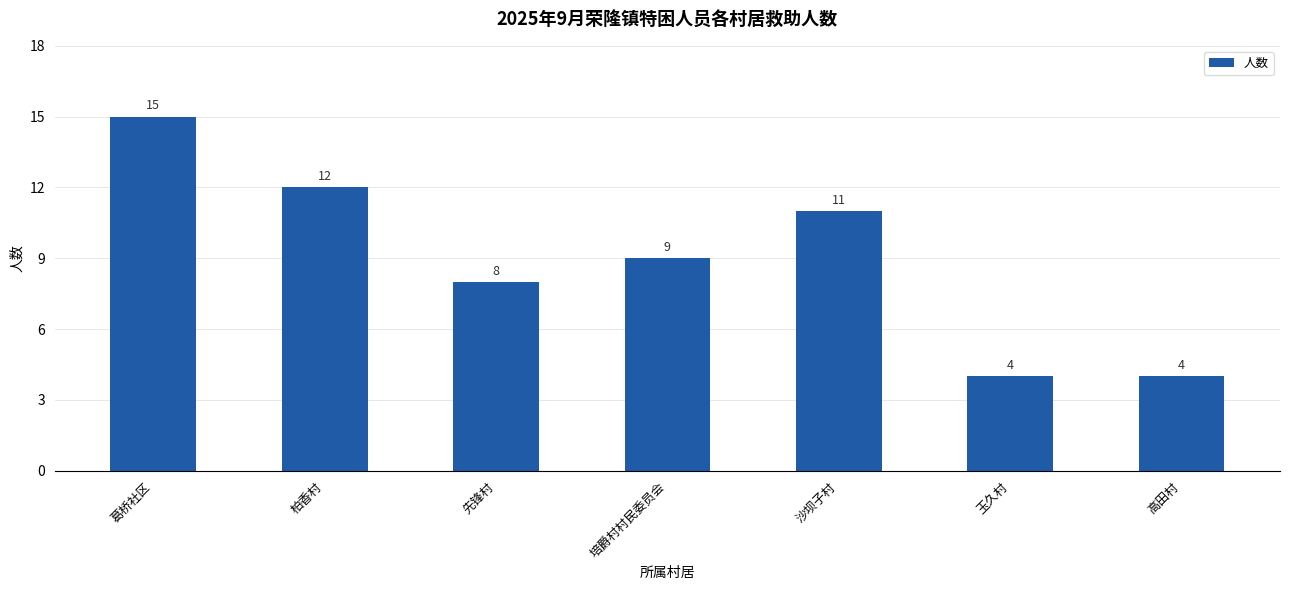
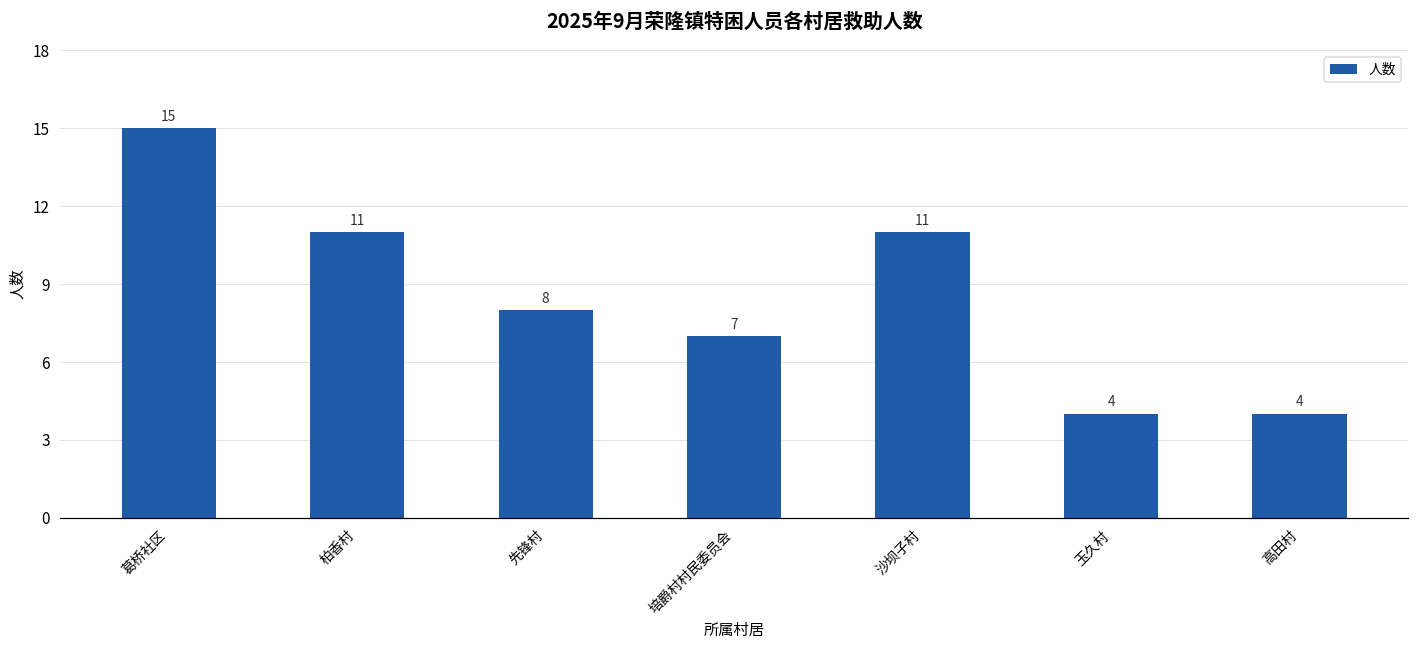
柏香村: 12 -> 11
培爵村村民委员会: 9 -> 7
